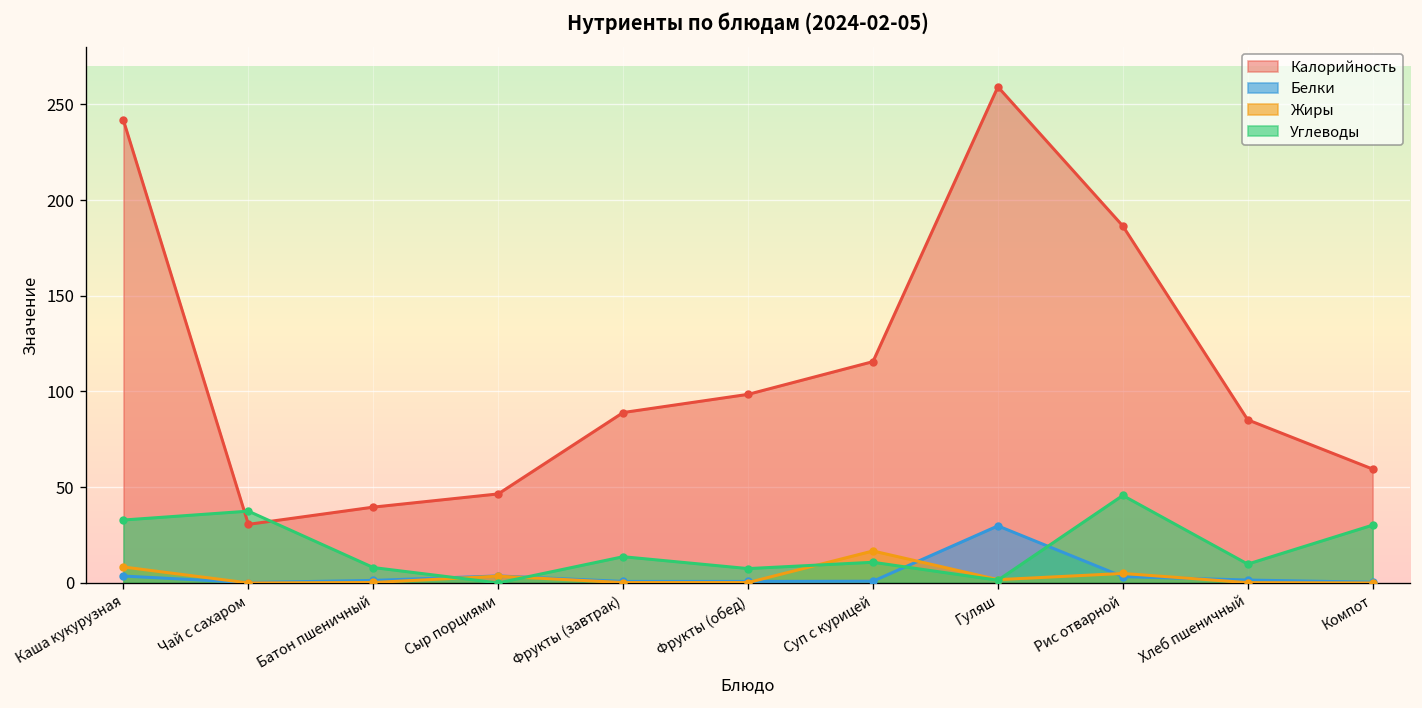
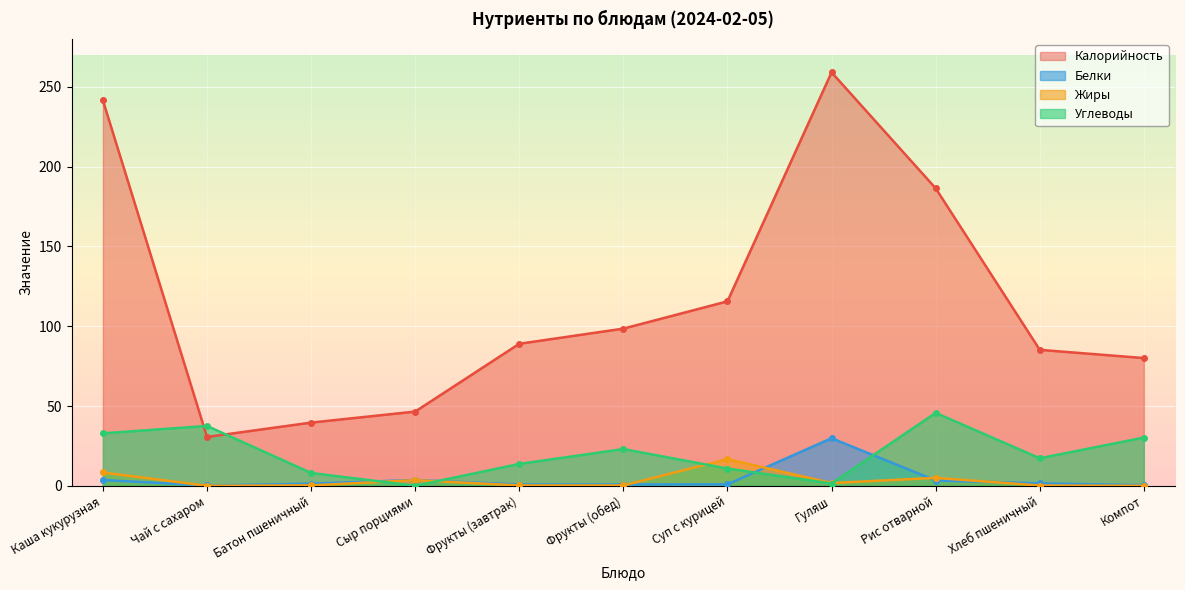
Углеводы, Фрукты (обед): 8 -> 23
Углеводы, Хлеб пшеничный: 10 -> 17
Калорийность, Компот: 59 -> 80
